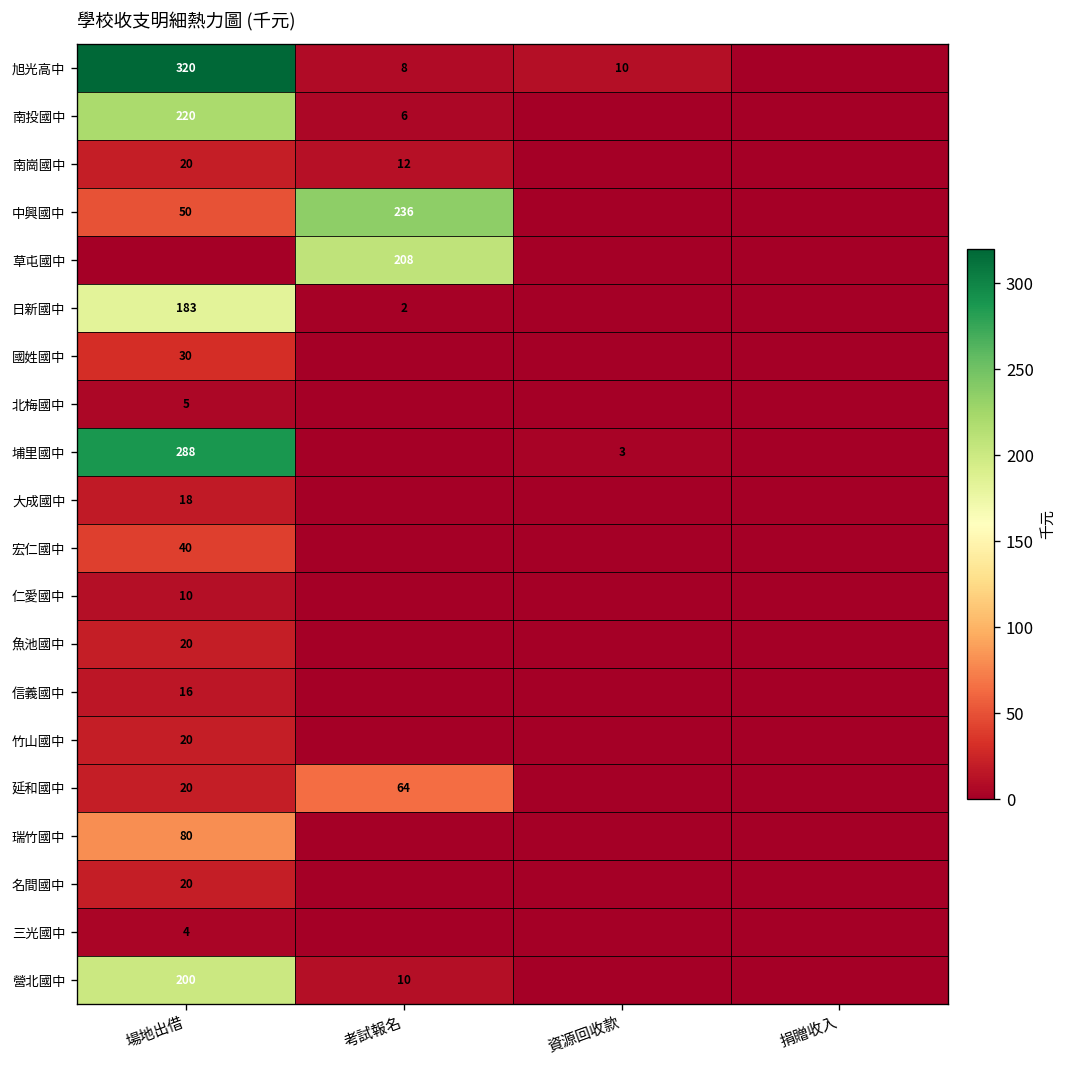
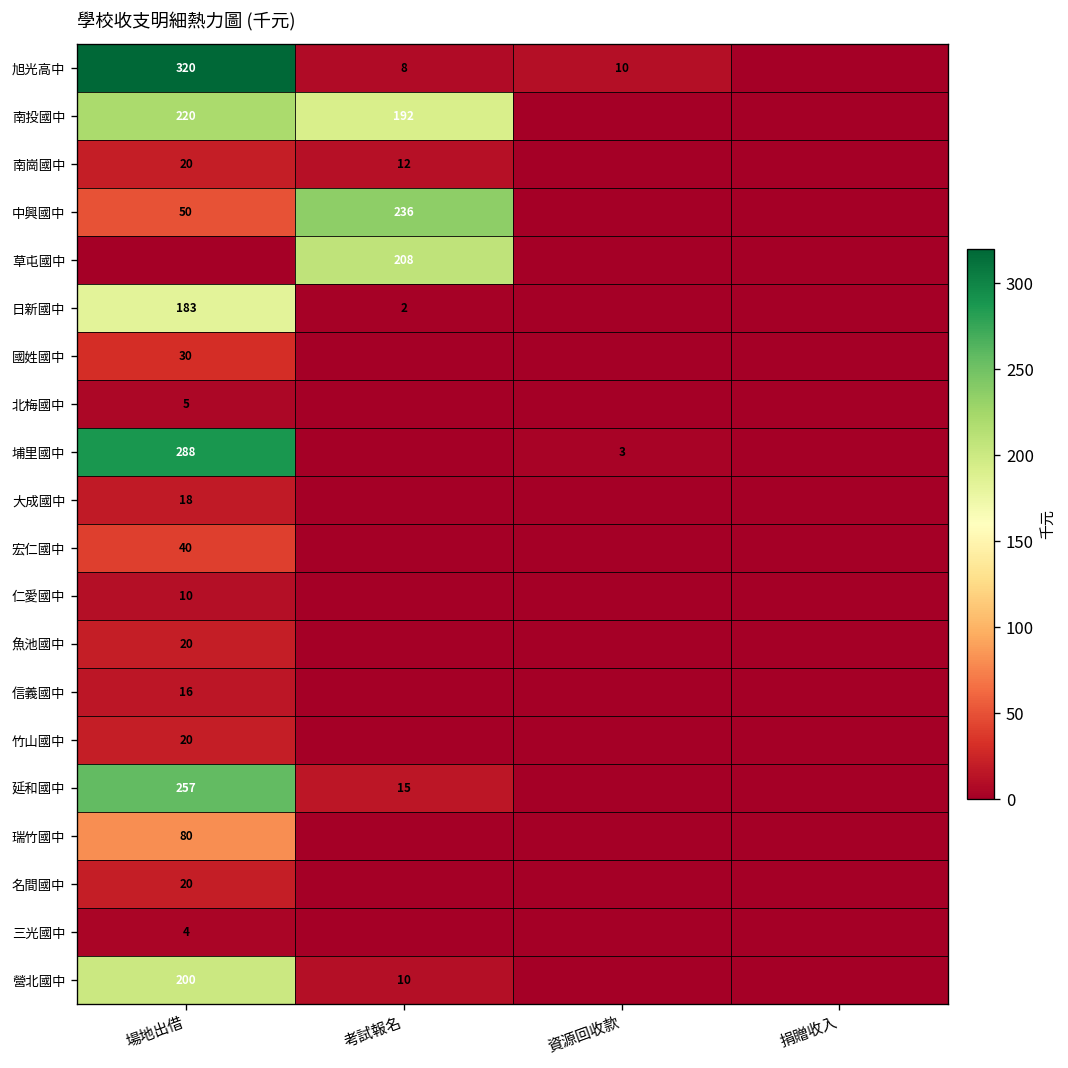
南投國中, 考試報名: 6 -> 192
延和國中, 場地出借: 20 -> 257
延和國中, 考試報名: 64 -> 15
